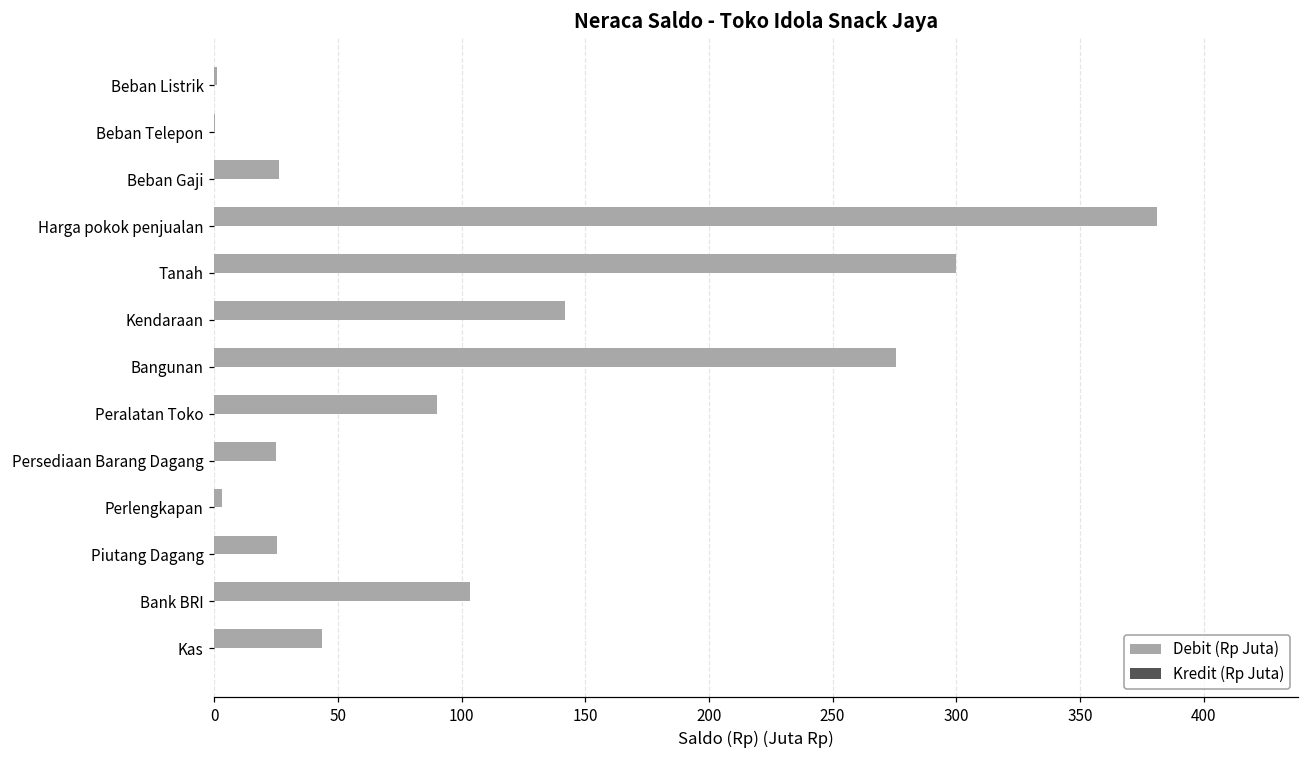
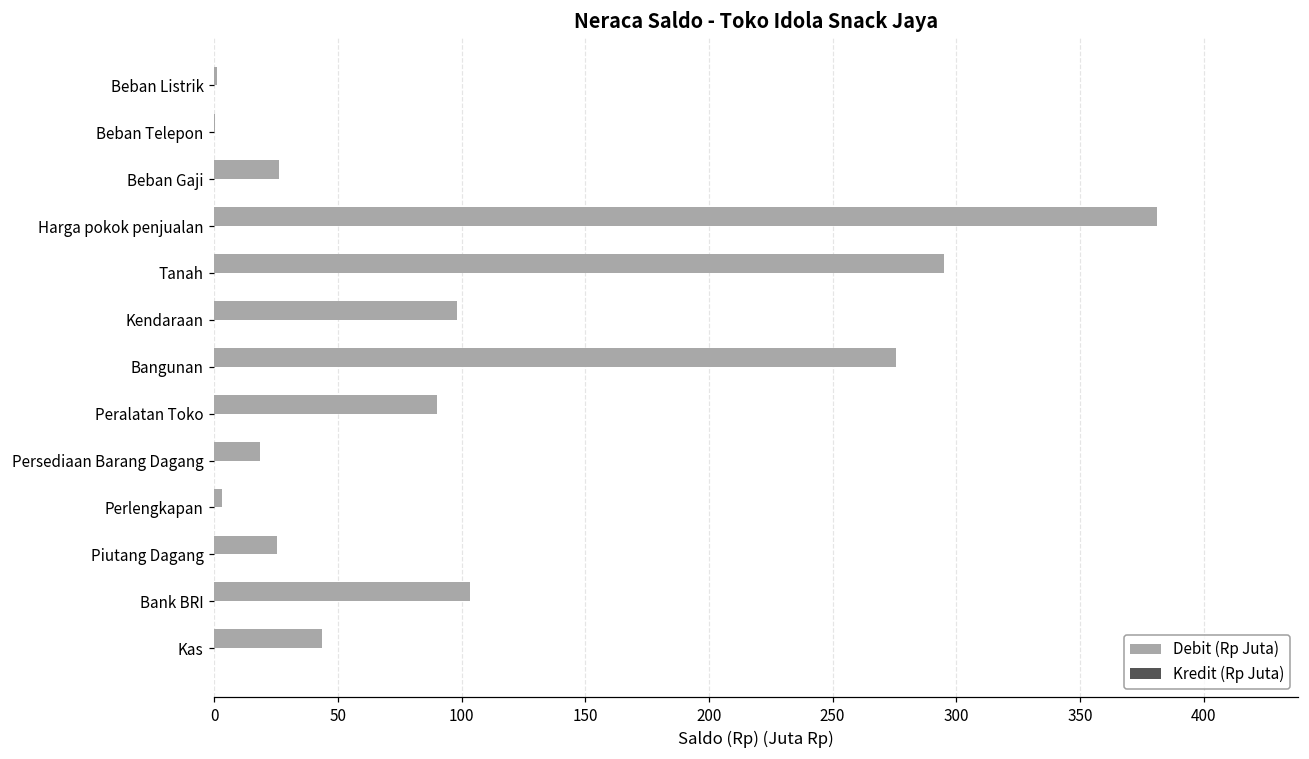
Debit (Rp Juta), Tanah: 300 -> 295
Debit (Rp Juta), Kendaraan: 142 -> 98
Debit (Rp Juta), Persediaan Barang Dagang: 25 -> 18
